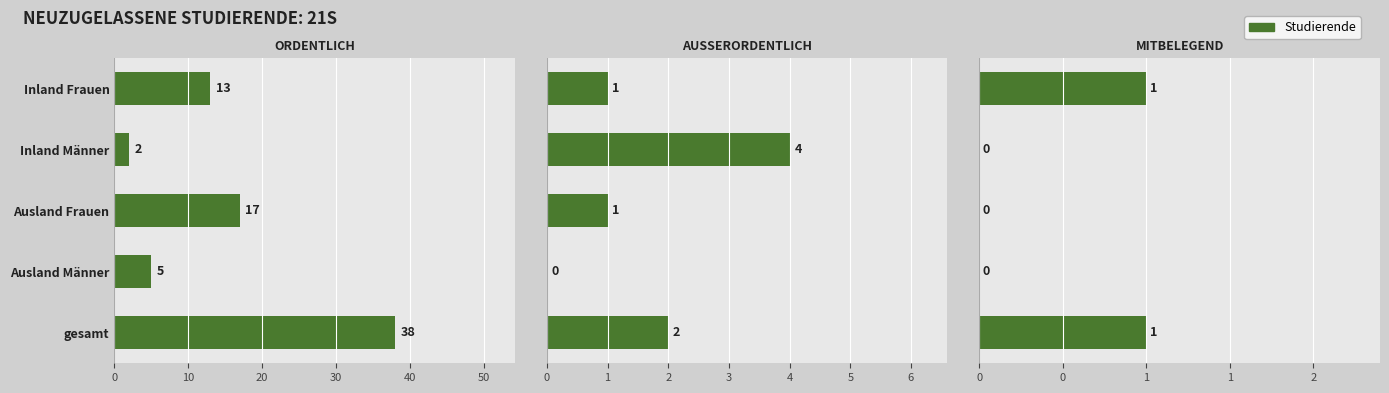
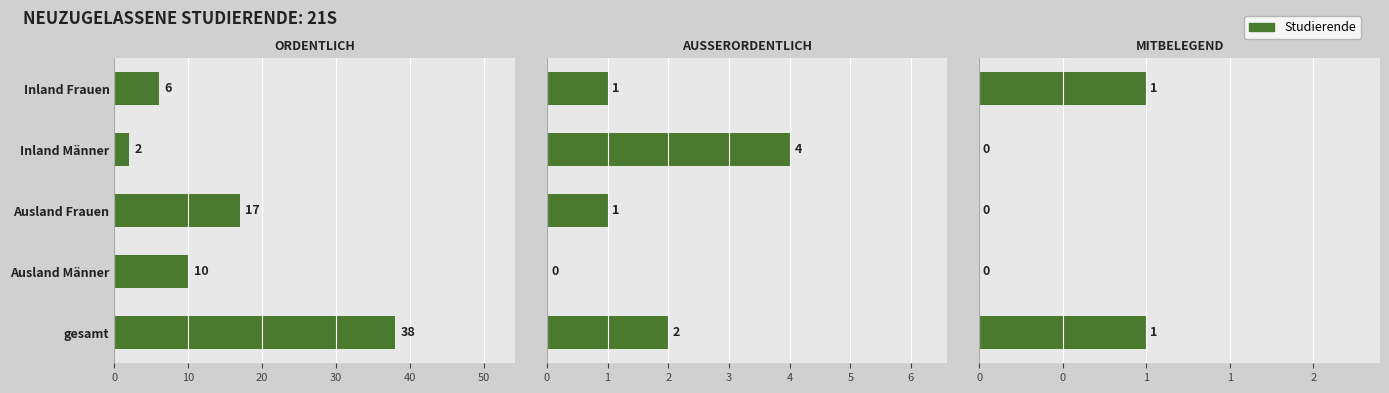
ORDENTLICH, Inland Frauen: 13 -> 6
ORDENTLICH, Ausland Männer: 5 -> 10
